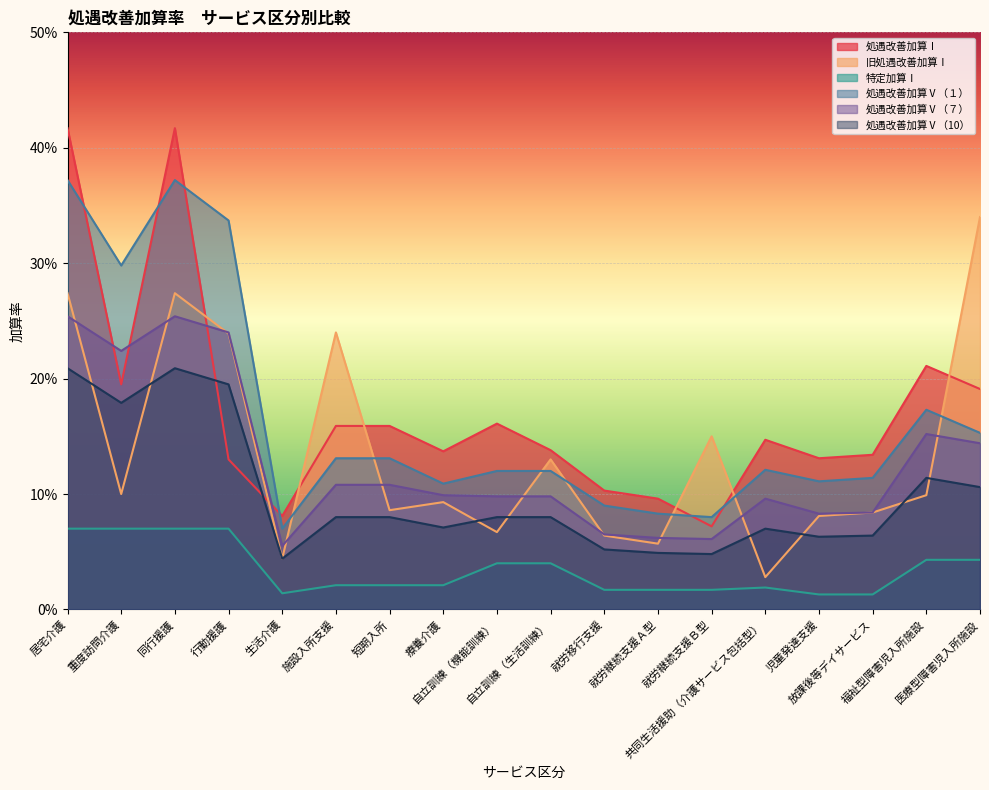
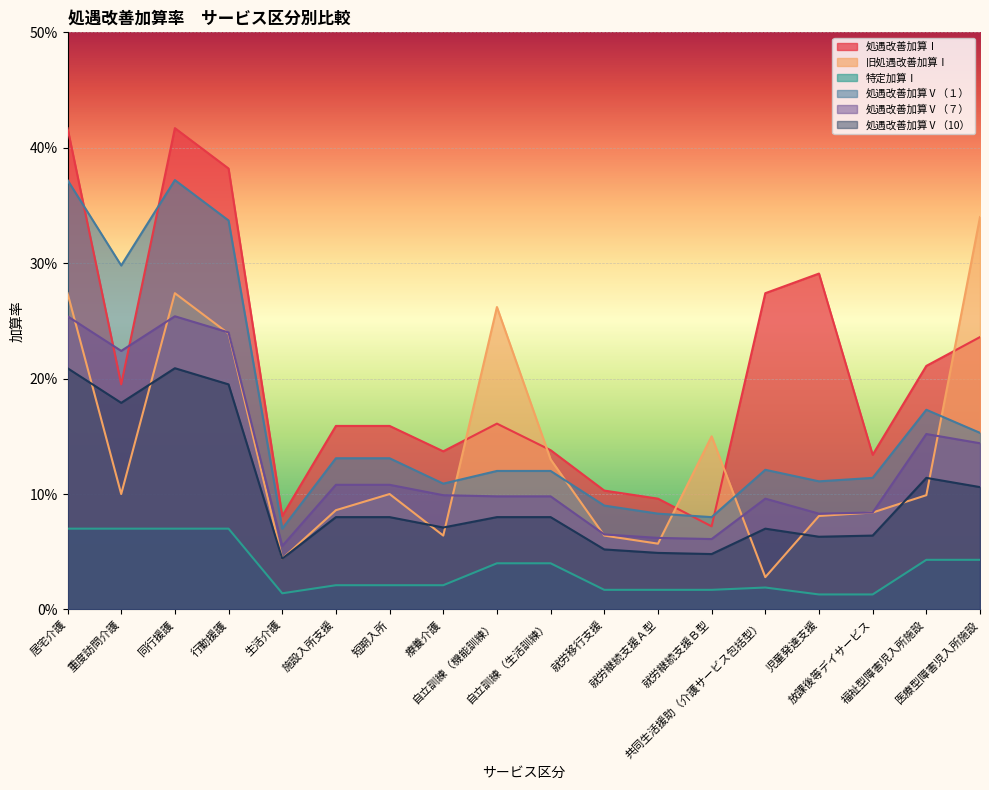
処遇改善加算Ⅰ, 行動援護: 13.0% -> 38.2%
旧処遇改善加算Ⅰ, 施設入所支援: 24.0% -> 8.6%
旧処遇改善加算Ⅰ, 短期入所: 8.6% -> 10.0%
旧処遇改善加算Ⅰ, 療養介護: 9.3% -> 6.4%
旧処遇改善加算Ⅰ, 自立訓練（機能訓練）: 6.7% -> 26.2%
処遇改善加算Ⅰ, 共同生活援助（介護サービス包括型）: 14.7% -> 27.4%
処遇改善加算Ⅰ, 児童発達支援: 13.1% -> 29.1%
処遇改善加算Ⅰ, 医療型障害児入所施設: 19.1% -> 23.6%
